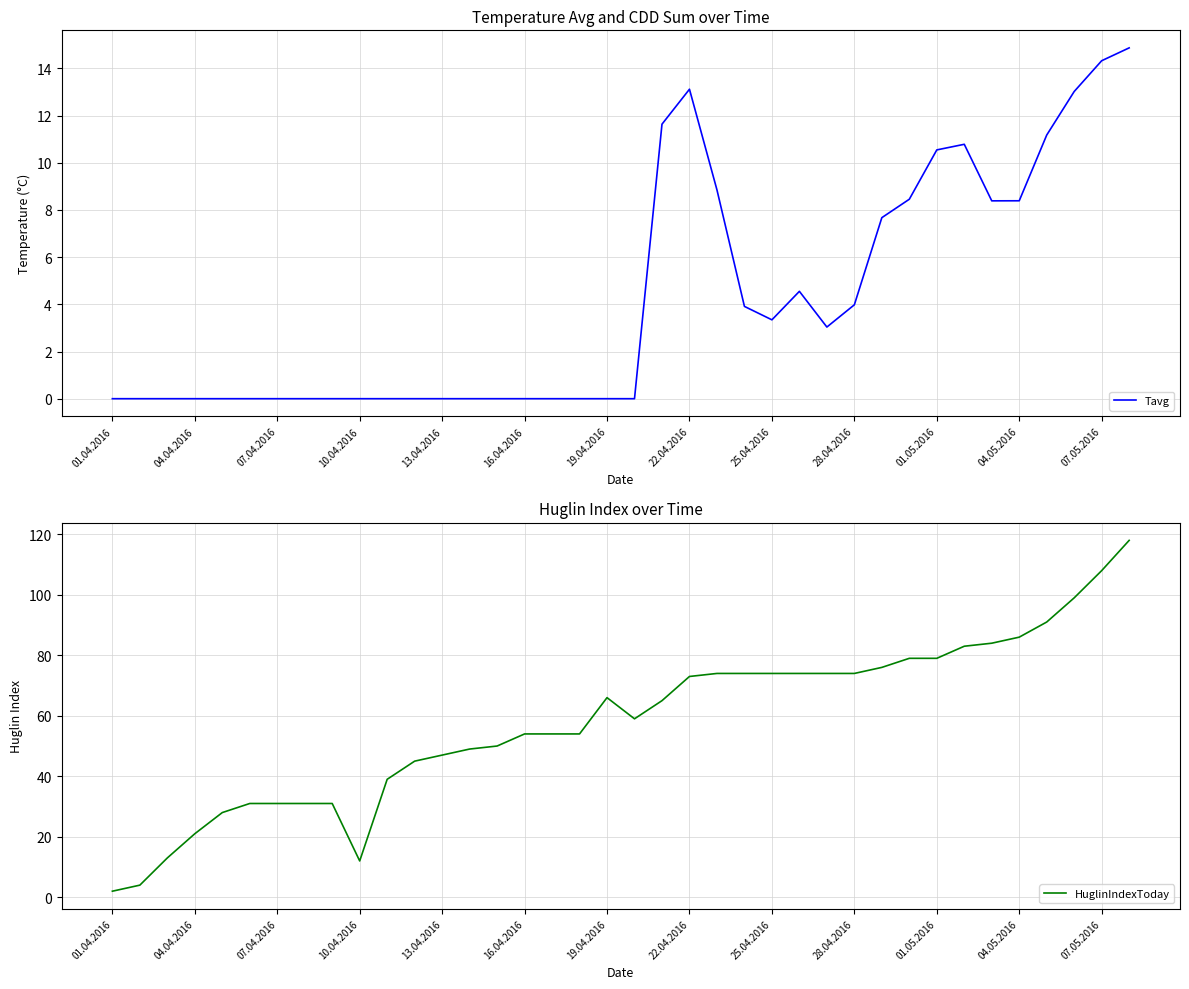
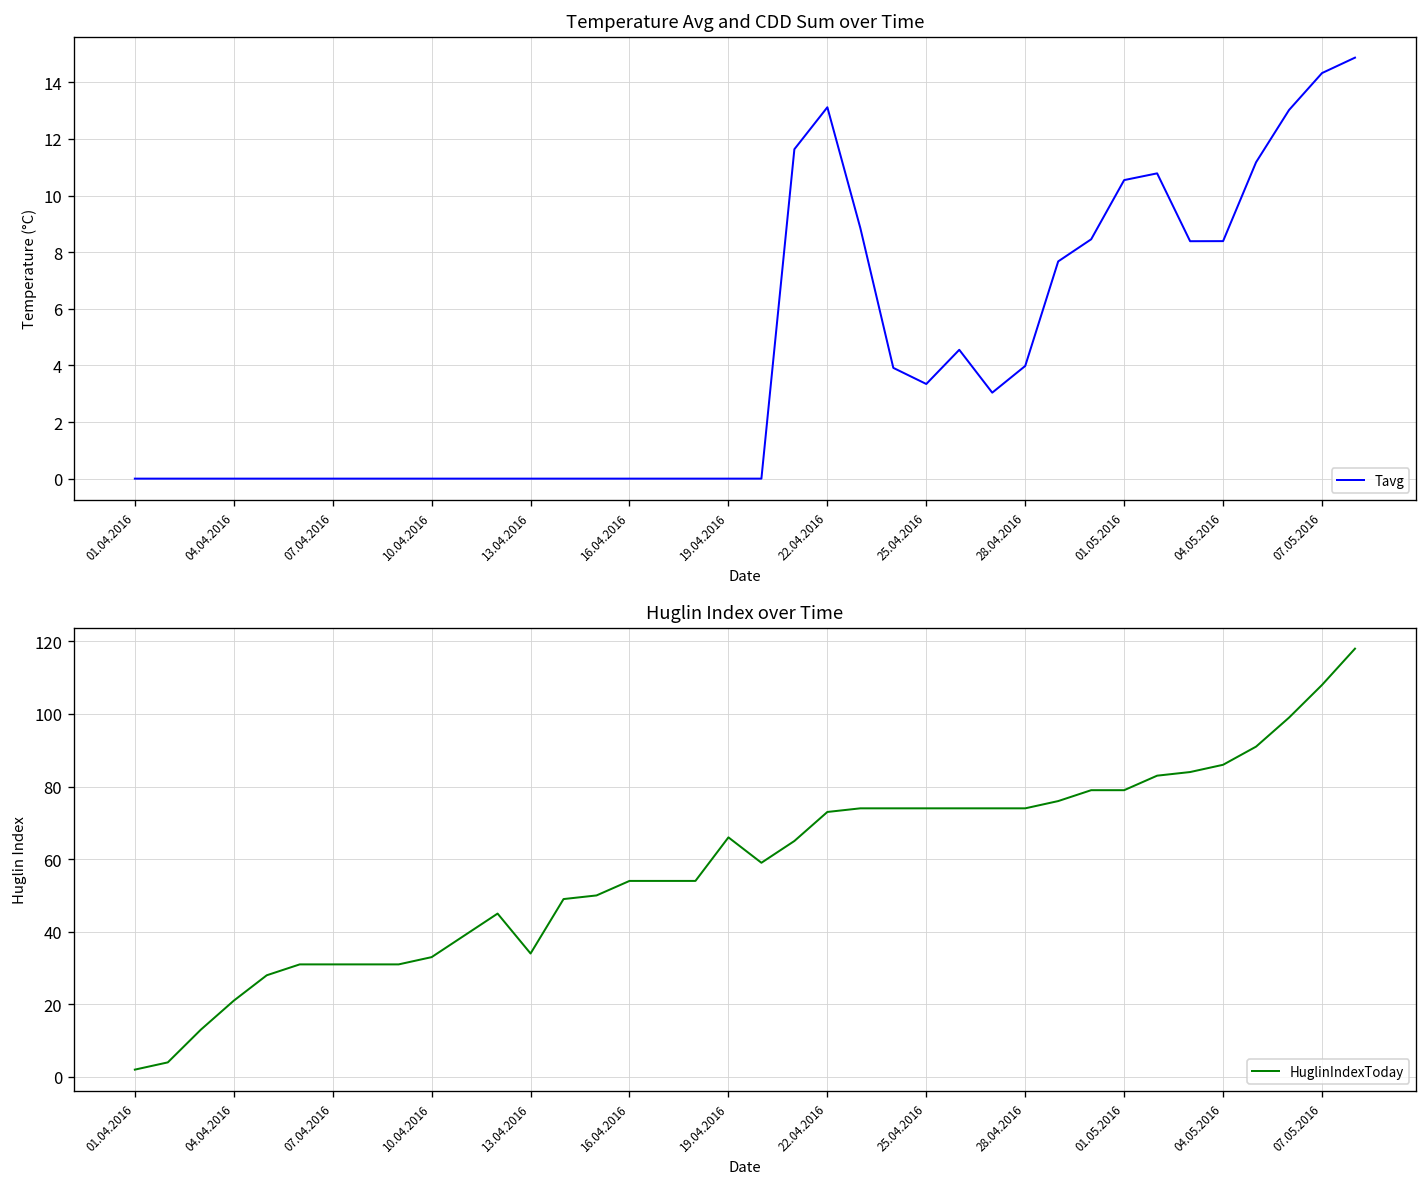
Huglin Index over Time, 10.04.2016: 12 -> 33
Huglin Index over Time, 13.04.2016: 47 -> 34
